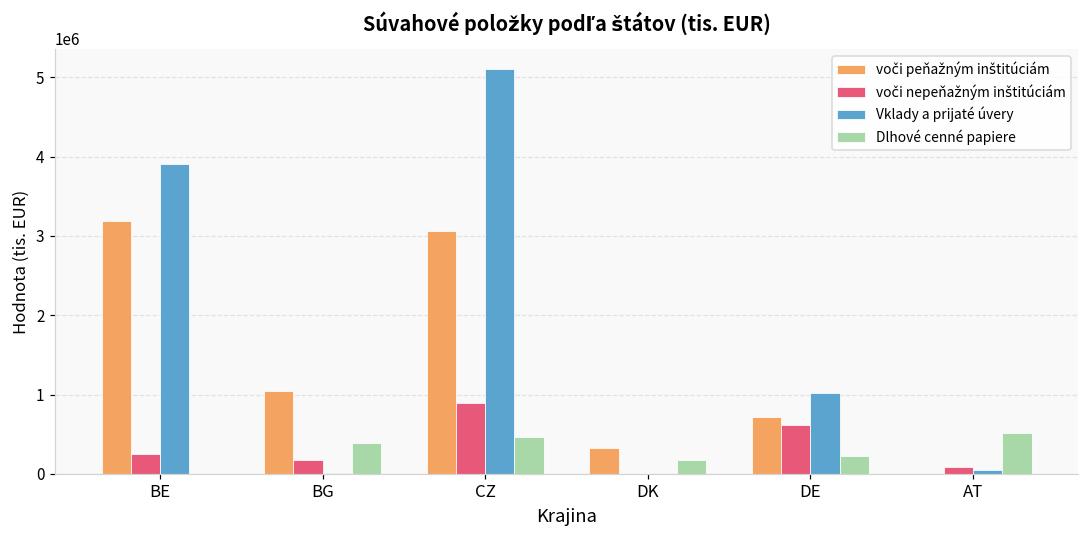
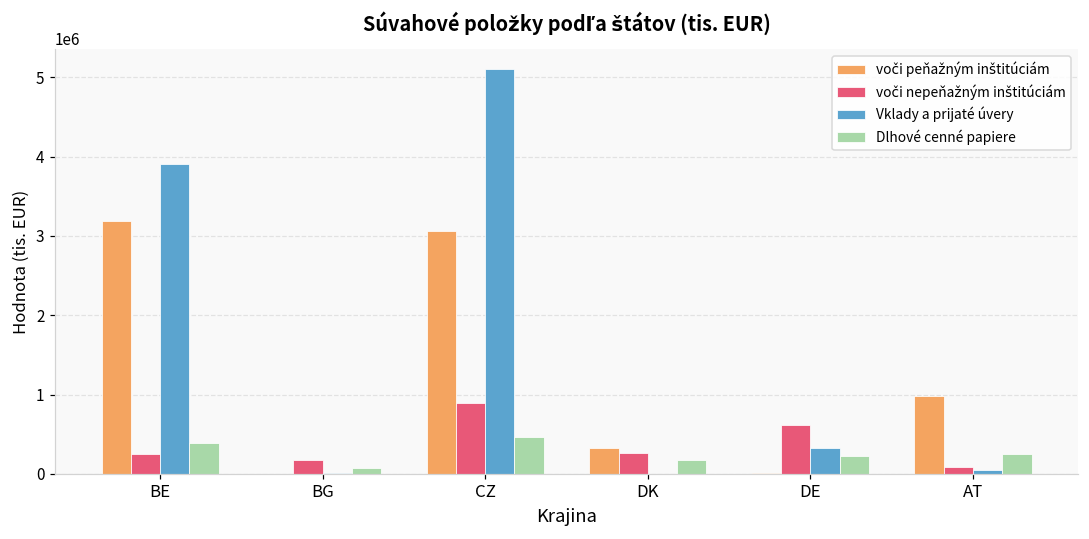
Dlhové cenné papiere, BE: 0 -> 400000
voči peňažným inštitúciám, BG: 1000000 -> 0
Dlhové cenné papiere, BG: 400000 -> 100000
voči nepeňažným inštitúciám, DK: 0 -> 300000
voči peňažným inštitúciám, DE: 700000 -> 0
Vklady a prijaté úvery, DE: 1000000 -> 300000
voči peňažným inštitúciám, AT: 0 -> 1000000
Dlhové cenné papiere, AT: 500000 -> 300000
